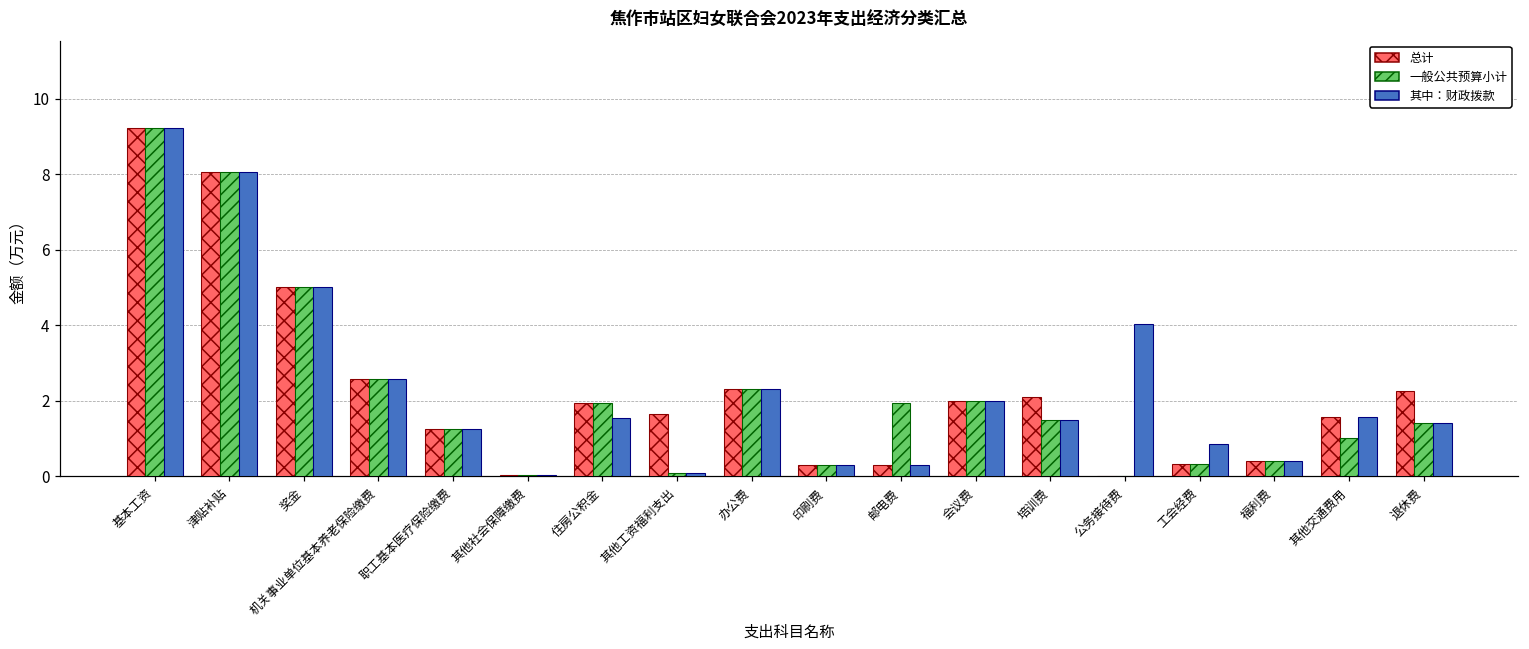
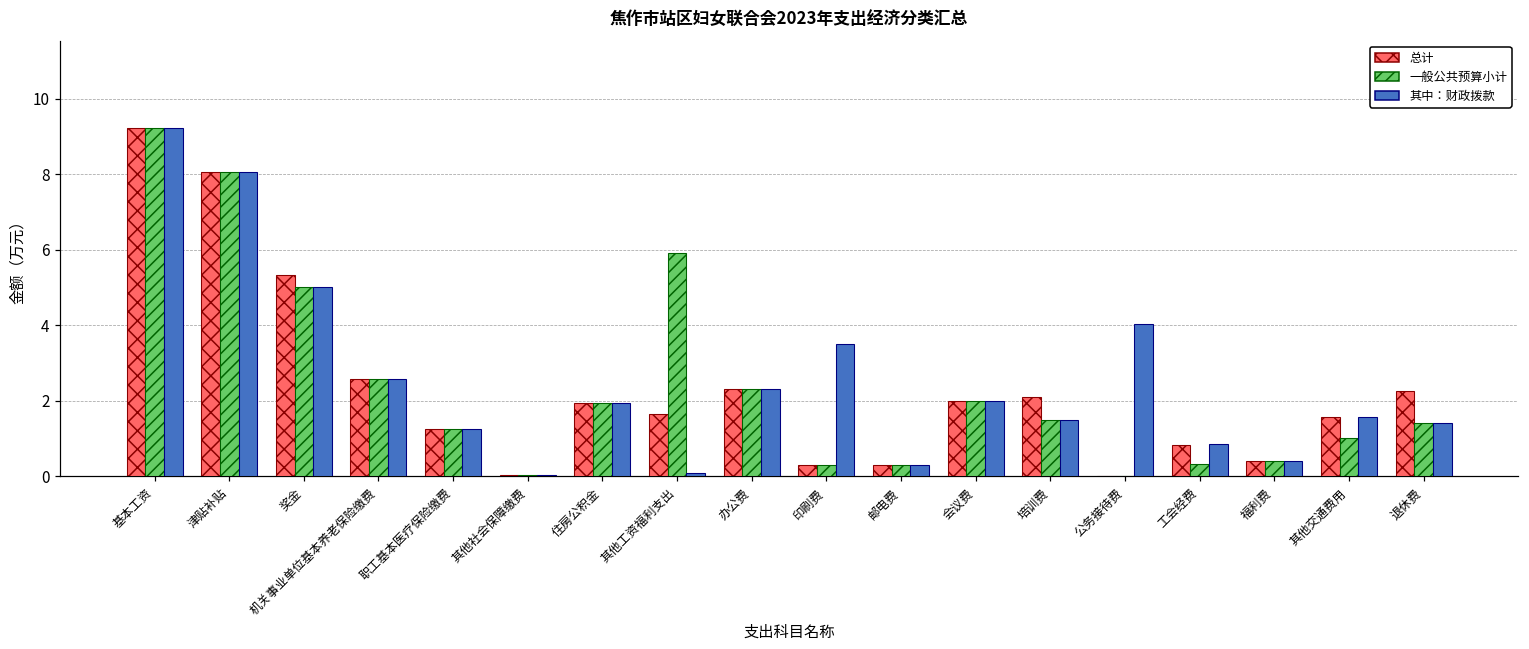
总计, 奖金: 5.0 -> 5.3
其中：财政拨款, 住房公积金: 1.5 -> 1.9
一般公共预算小计, 其他工资福利支出: 0.1 -> 5.9
其中：财政拨款, 印刷费: 0.3 -> 3.5
一般公共预算小计, 邮电费: 1.9 -> 0.3
总计, 工会经费: 0.3 -> 0.8
